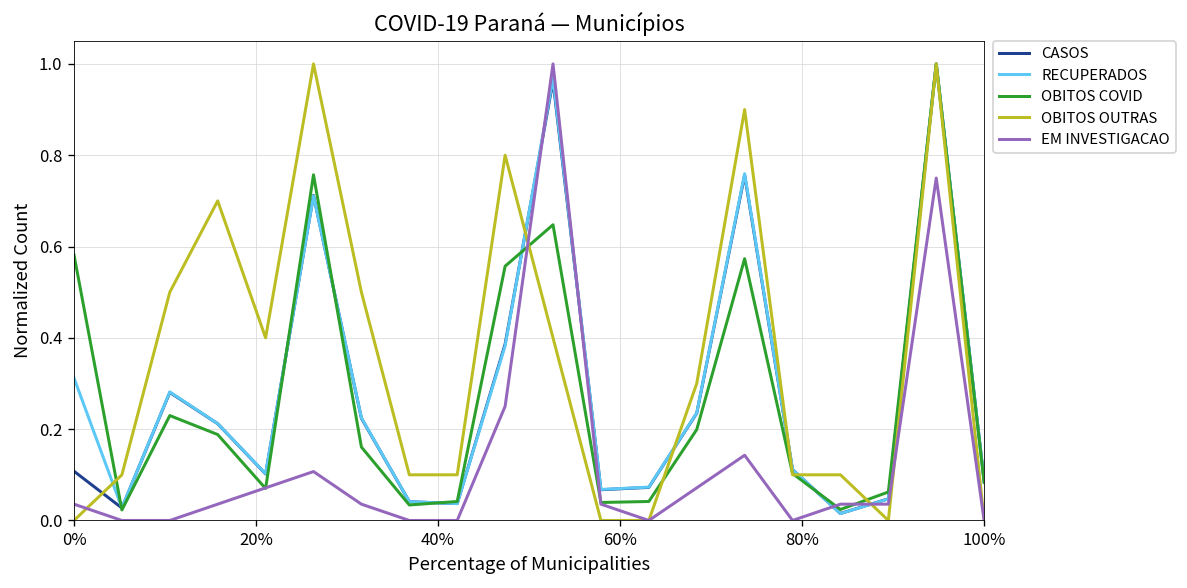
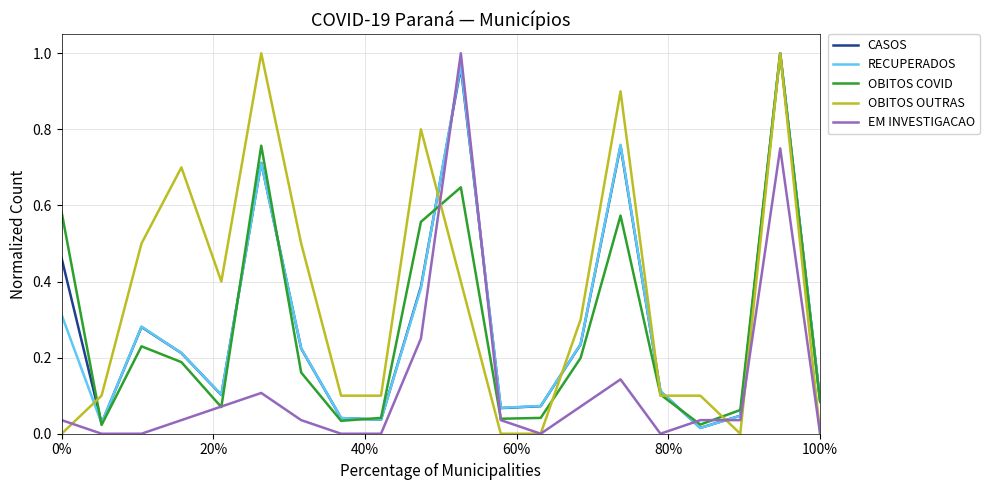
CASOS, 0%: 0.11 -> 0.46
